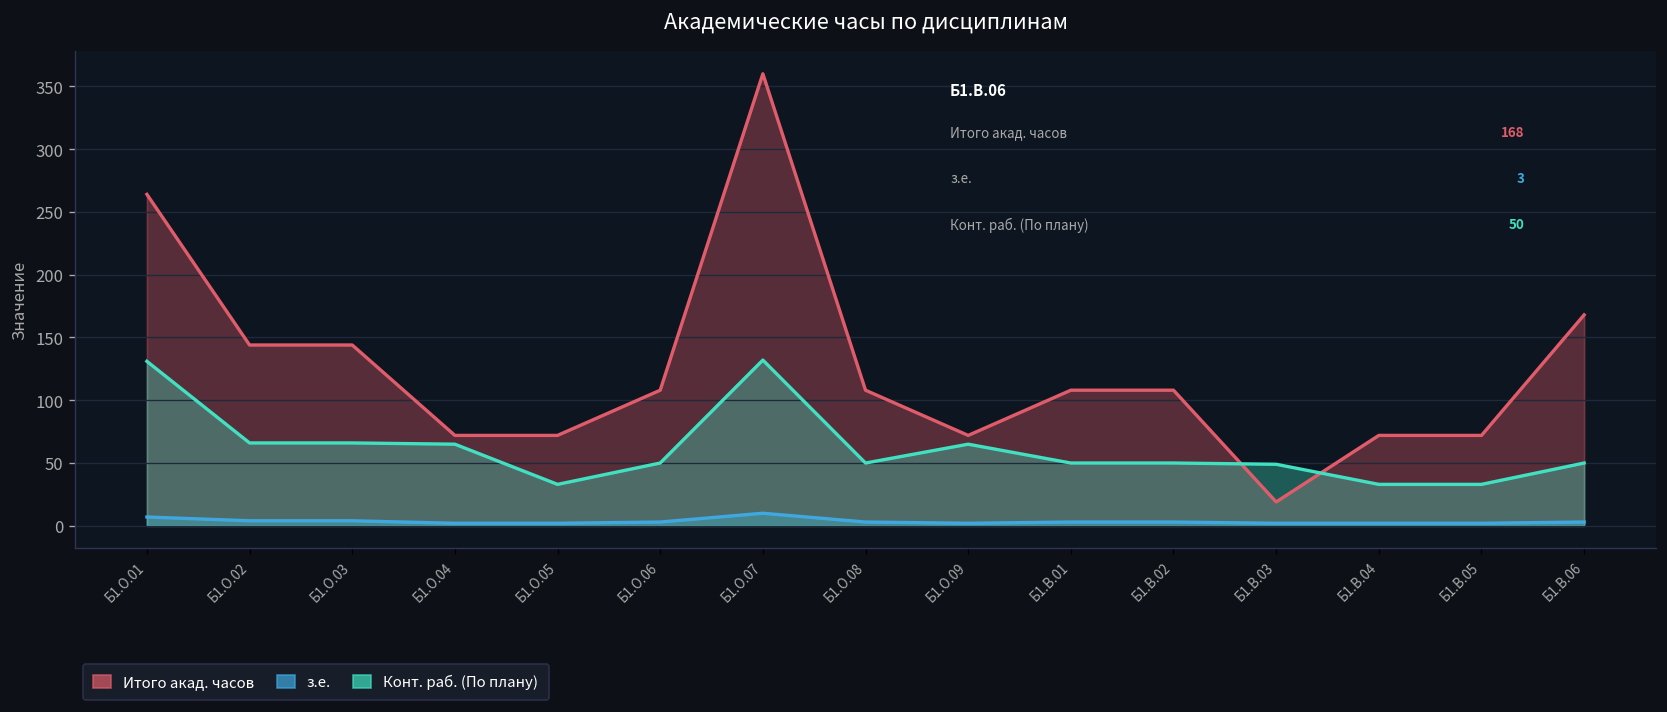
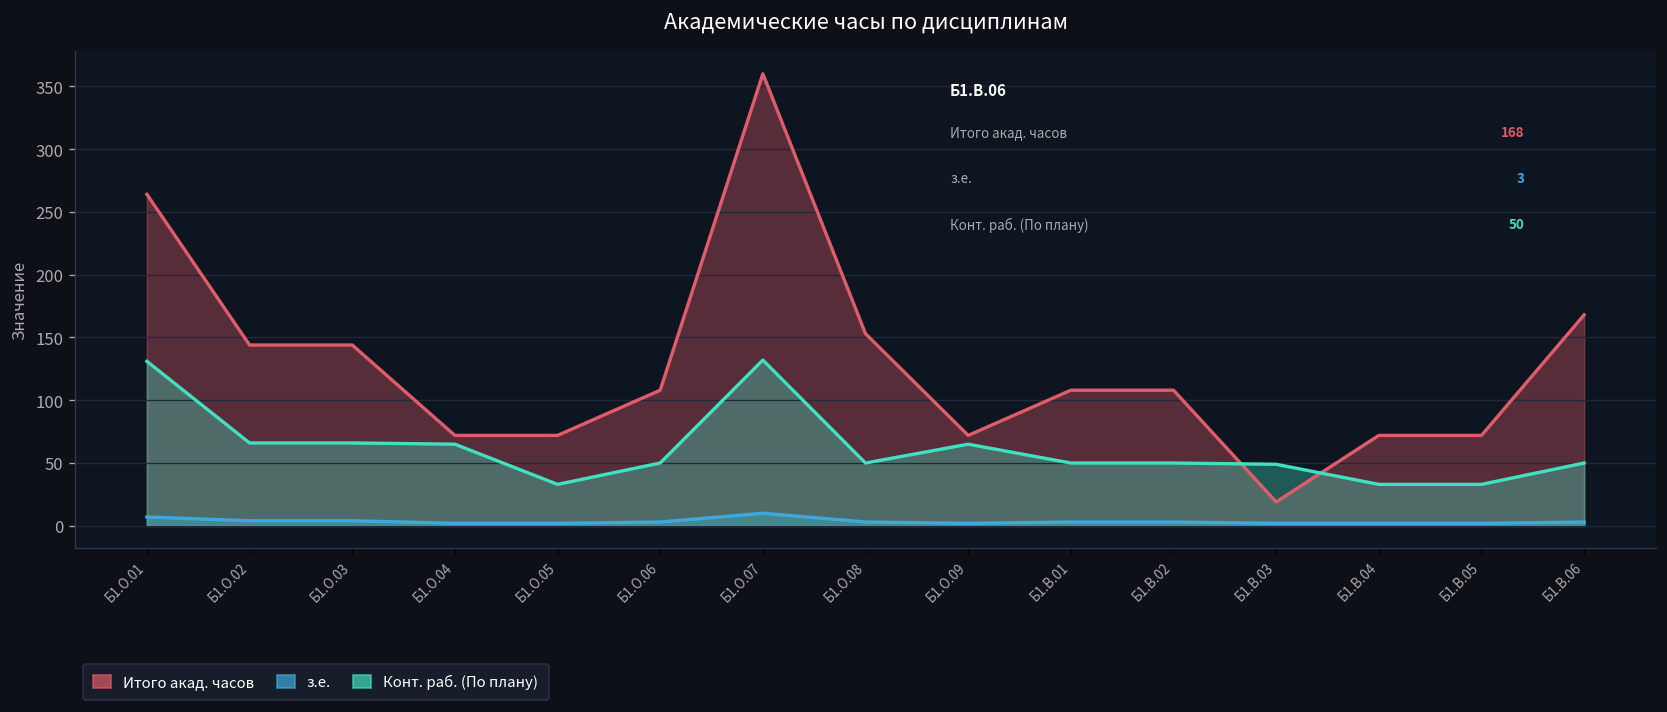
Итого акад. часов, Б1.О.08: 108 -> 153
